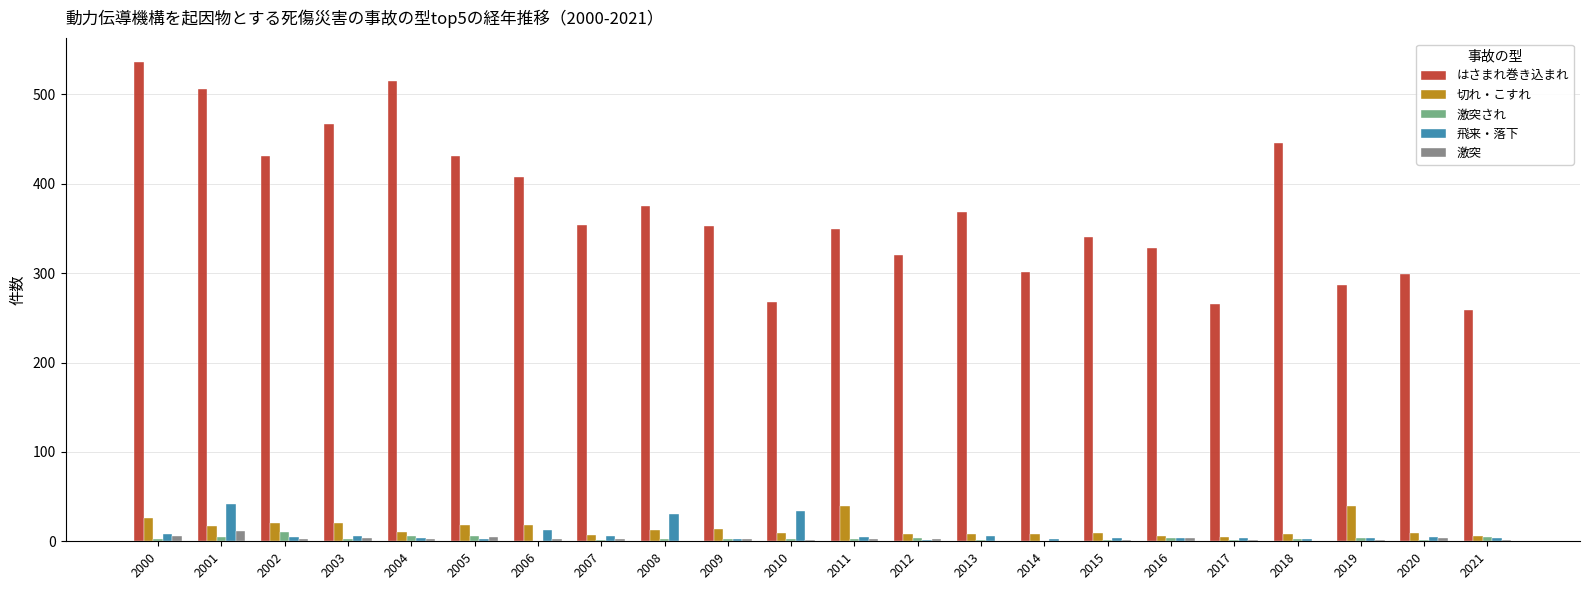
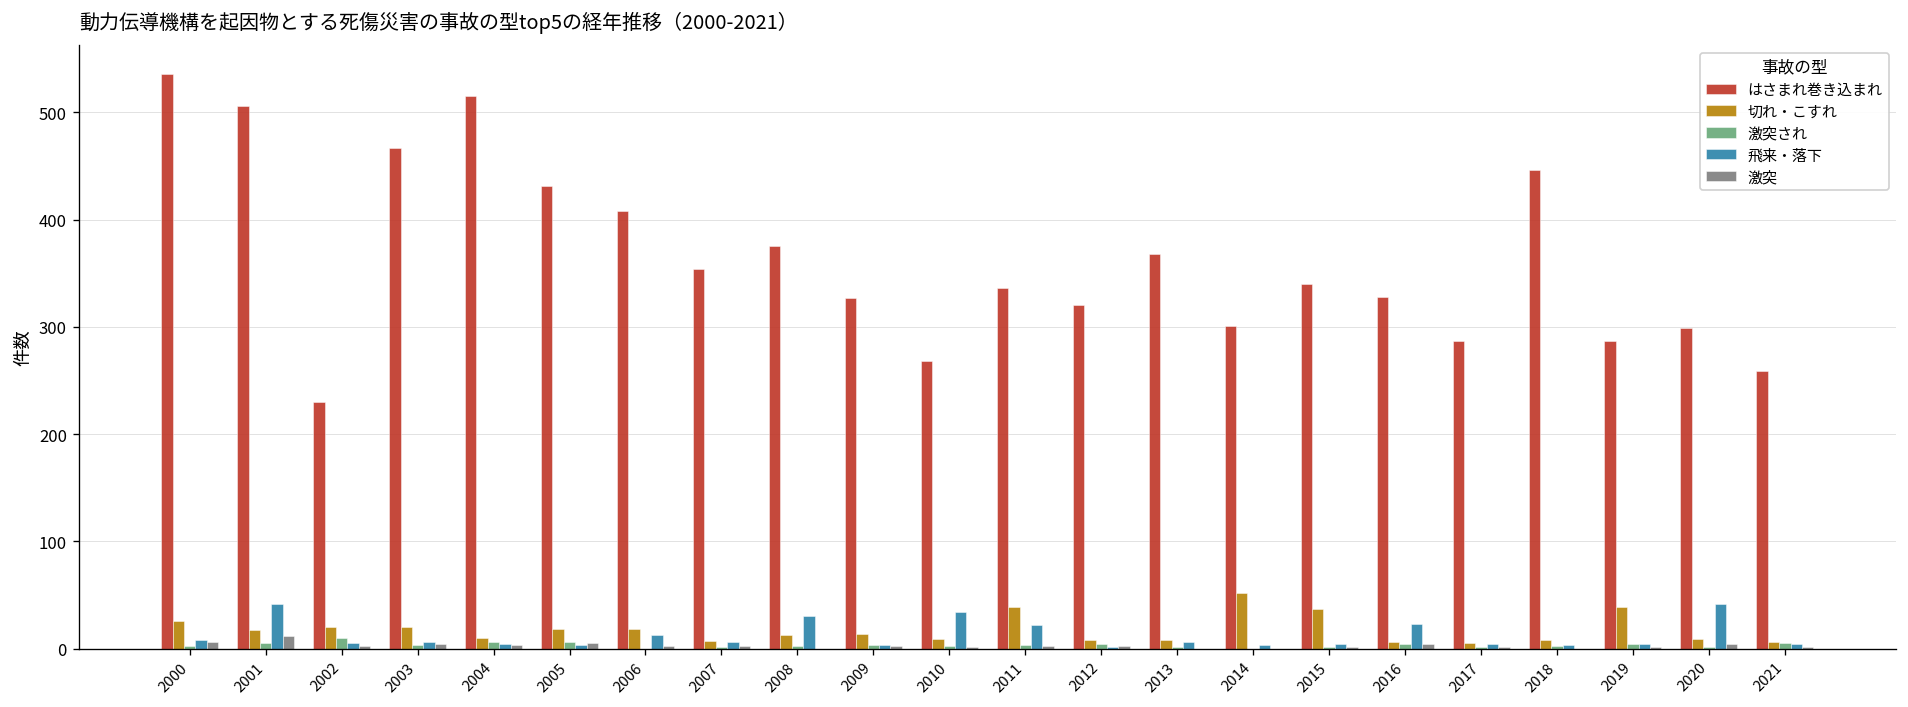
はさまれ巻き込まれ, 2002: 430 -> 230
はさまれ巻き込まれ, 2009: 350 -> 330
はさまれ巻き込まれ, 2011: 350 -> 340
飛来・落下, 2011: 10 -> 20
切れ・こすれ, 2014: 10 -> 50
切れ・こすれ, 2015: 10 -> 40
飛来・落下, 2016: 0 -> 20
はさまれ巻き込まれ, 2017: 270 -> 290
飛来・落下, 2020: 10 -> 40
